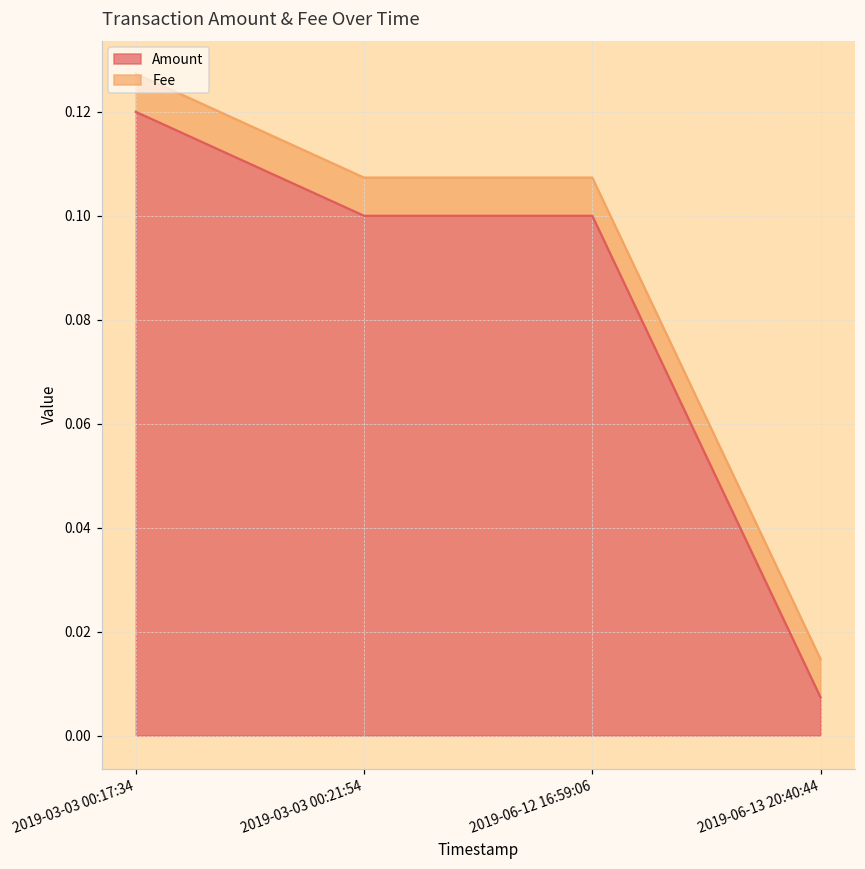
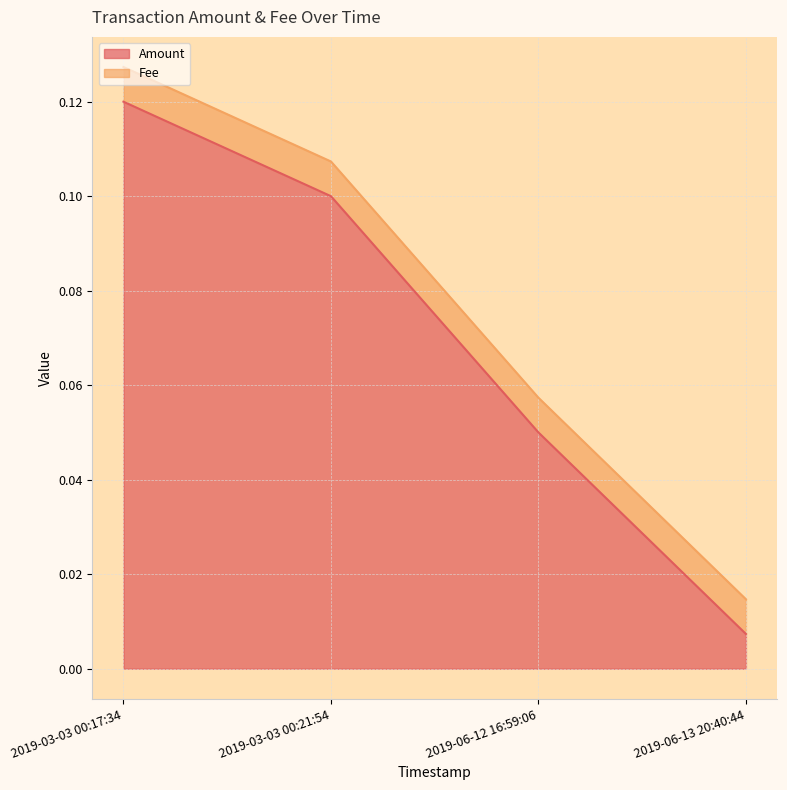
Amount, 2019-06-12 16:59:06: 0.10 -> 0.05
